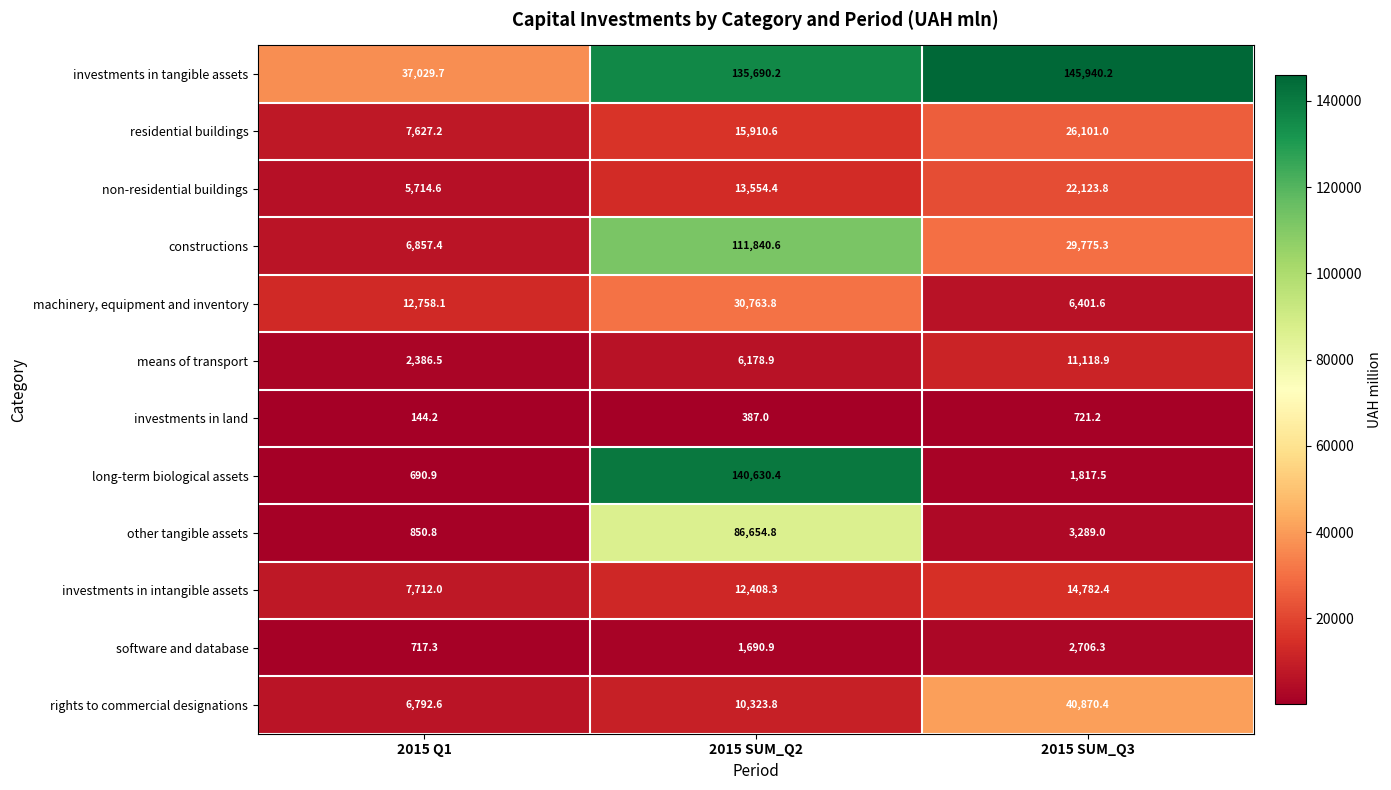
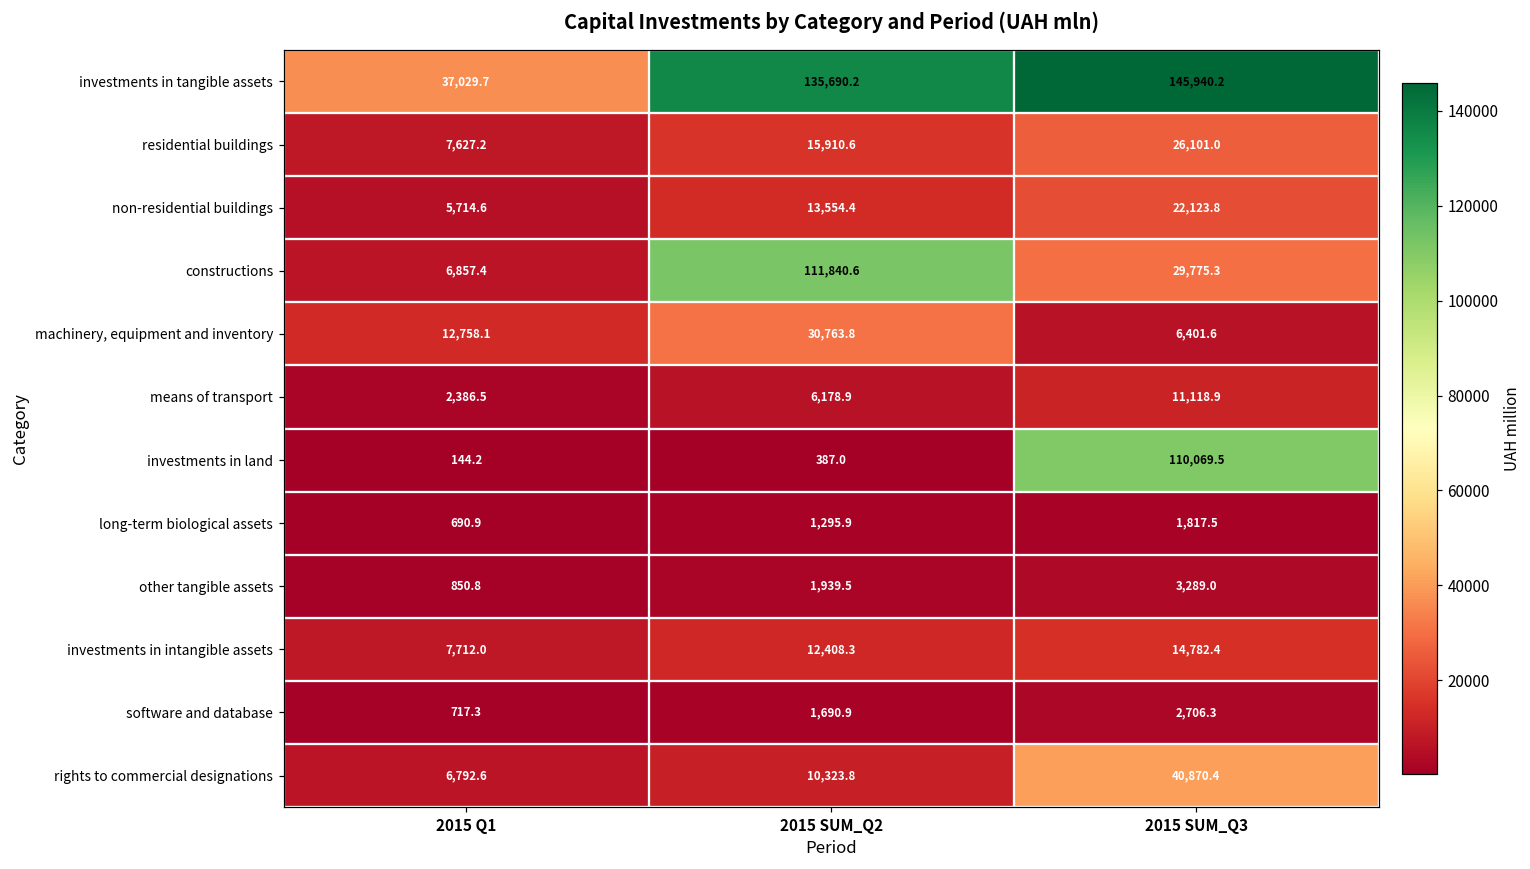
investments in land, 2015 SUM_Q3: 721.2 -> 110,069.5
long-term biological assets, 2015 SUM_Q2: 140,630.4 -> 1,295.9
other tangible assets, 2015 SUM_Q2: 86,654.8 -> 1,939.5
